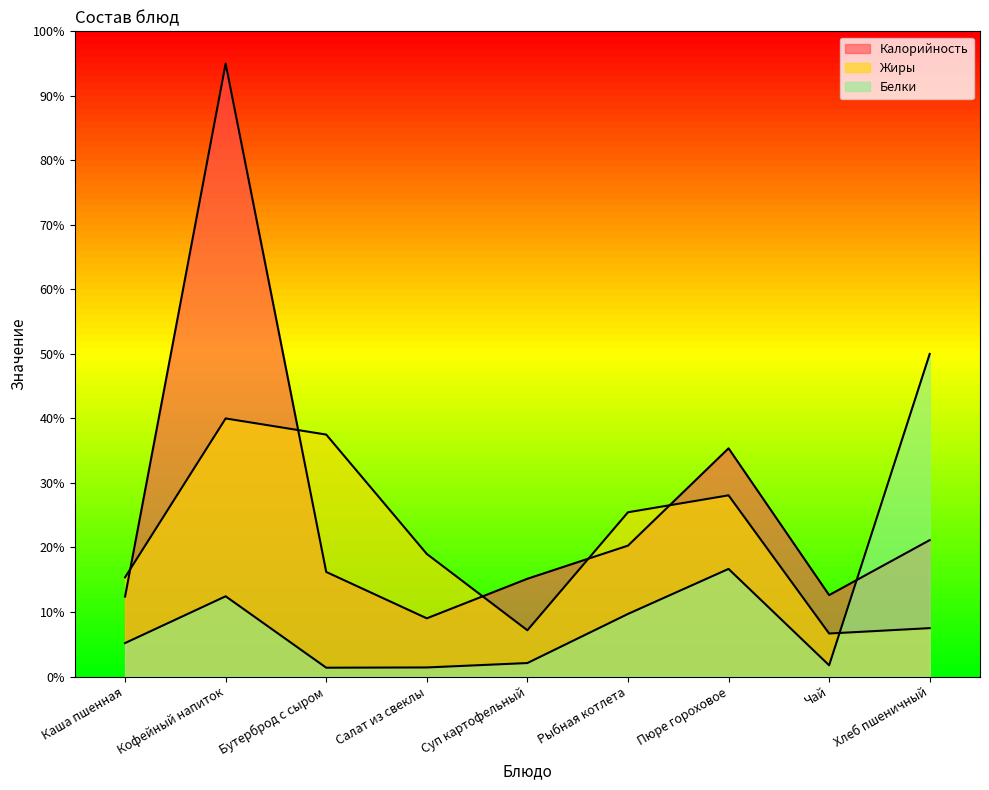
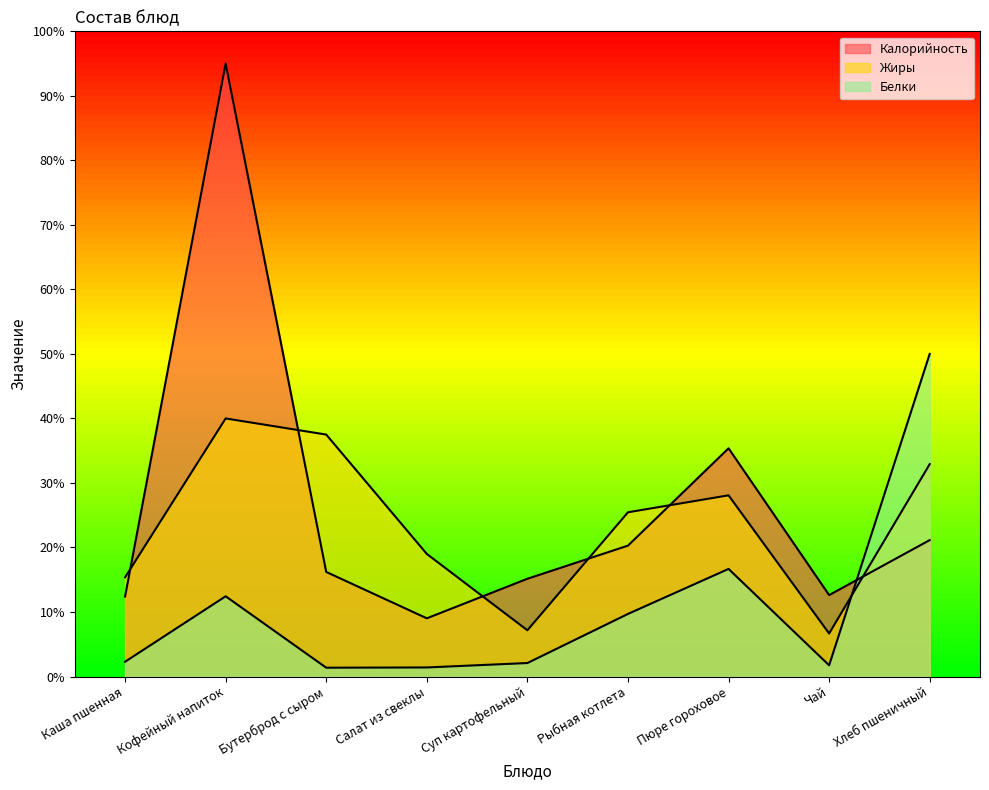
Белки, Каша пшенная: 5% -> 2%
Жиры, Хлеб пшеничный: 8% -> 33%
